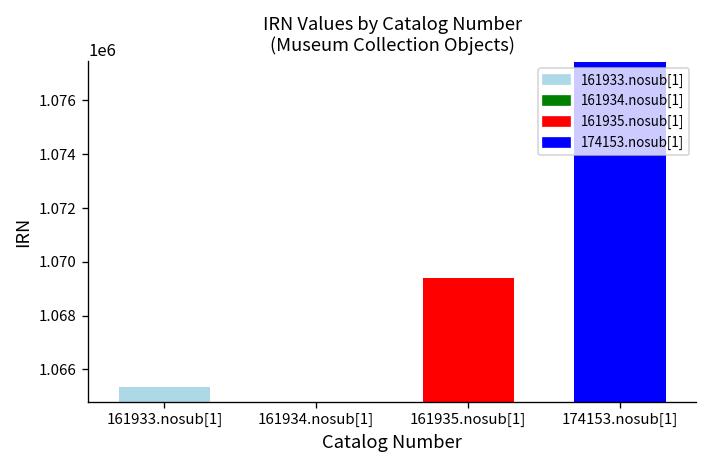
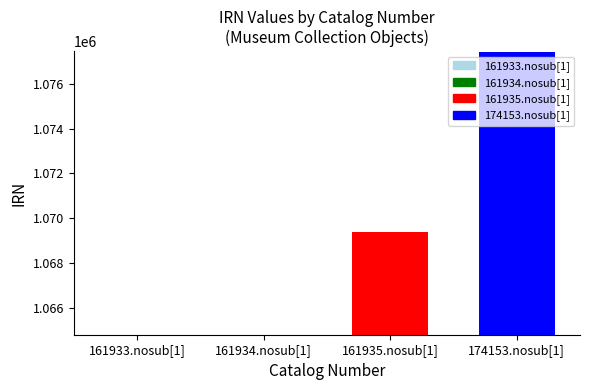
161933.nosub[1]: 1065300 -> 1064800
